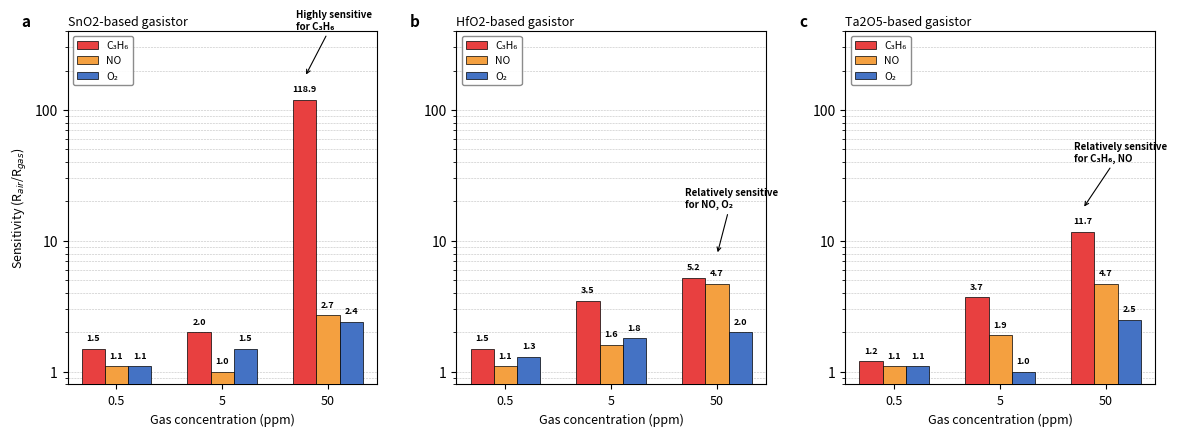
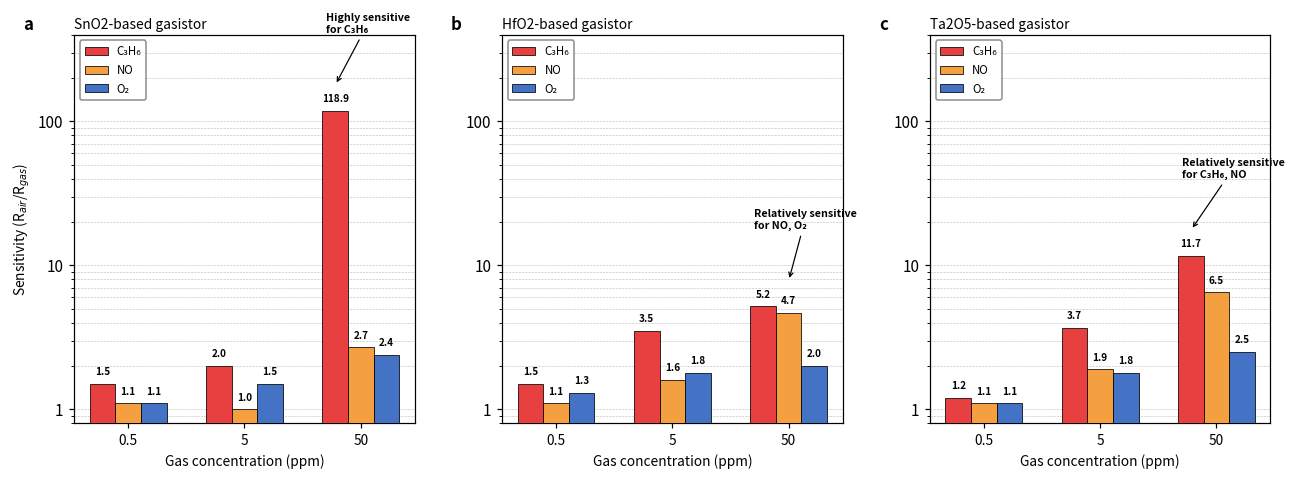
Ta2O5-based gasistor, O₂, 5: 1.0 -> 1.8
Ta2O5-based gasistor, NO, 50: 4.7 -> 6.5
